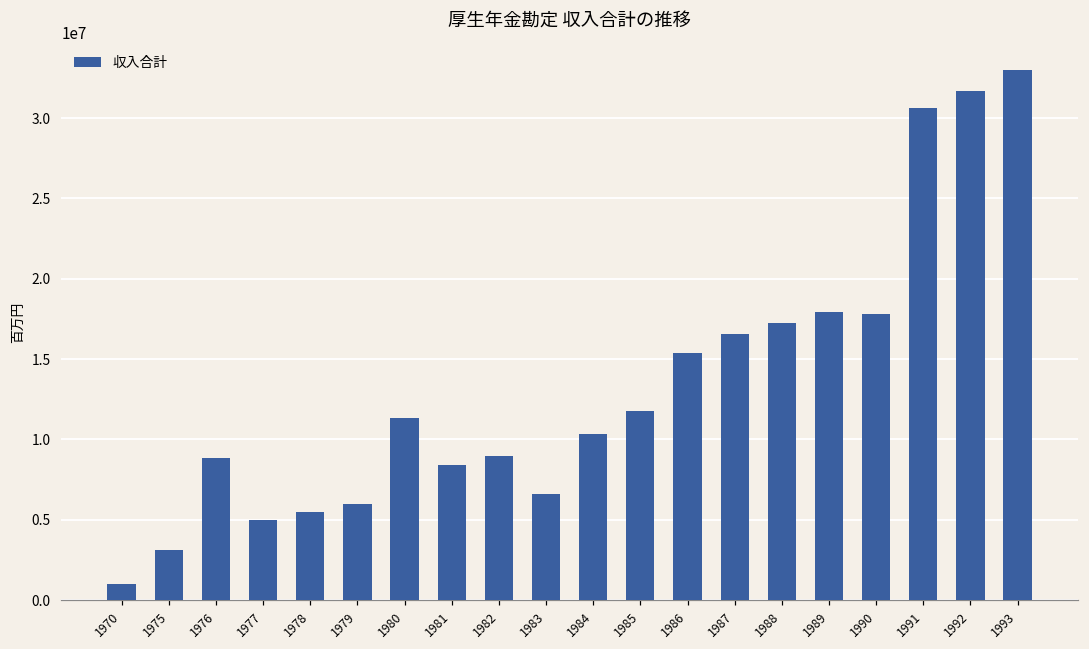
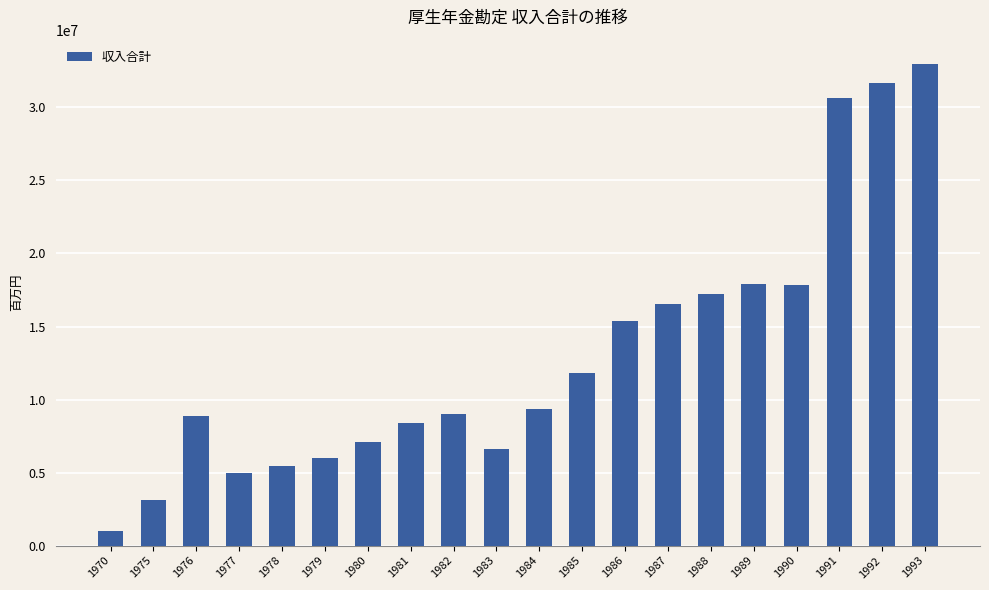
1980: 11300000 -> 7100000
1984: 10300000 -> 9300000
